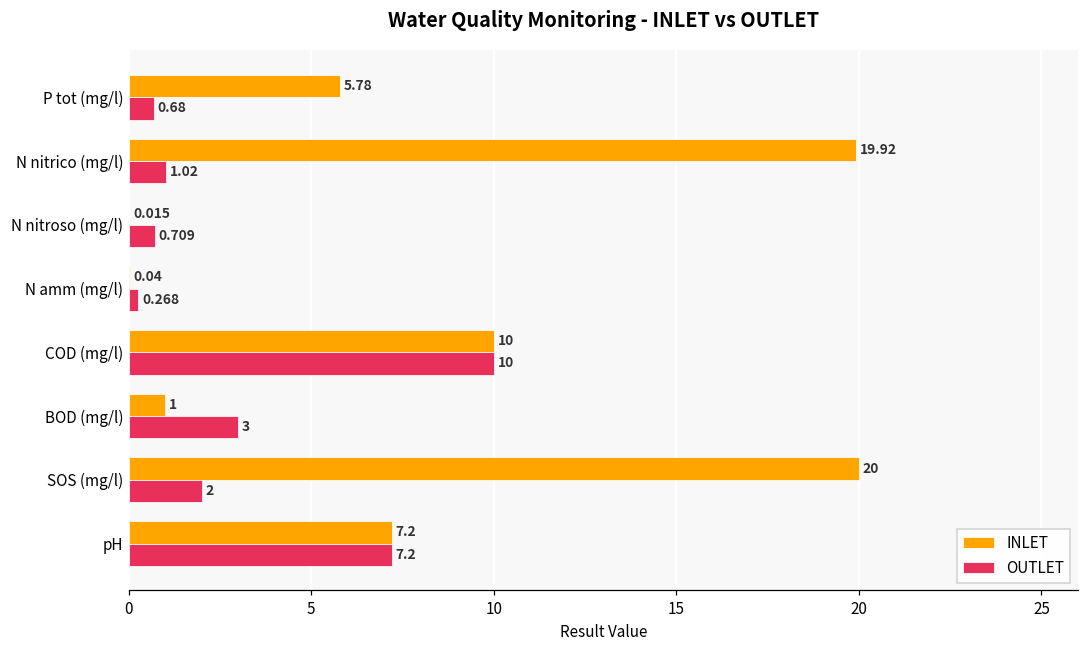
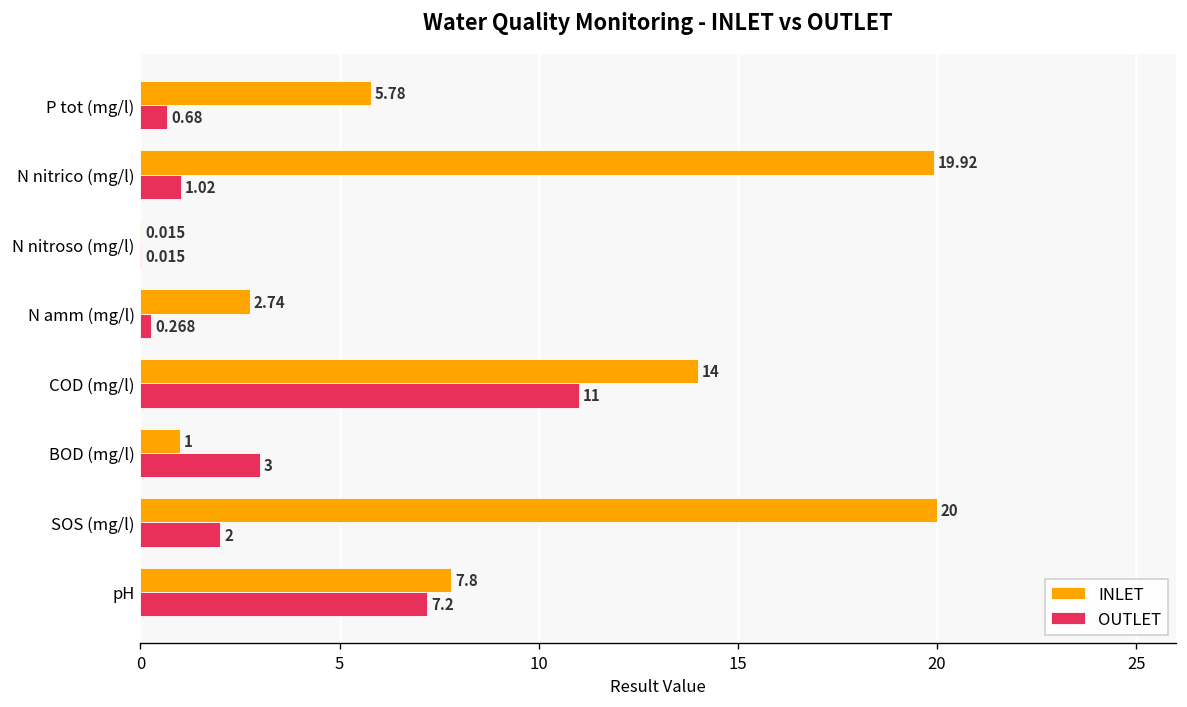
OUTLET, N nitroso (mg/l): 0.709 -> 0.015
INLET, N amm (mg/l): 0.04 -> 2.74
INLET, COD (mg/l): 10 -> 14
OUTLET, COD (mg/l): 10 -> 11
INLET, pH: 7.2 -> 7.8
